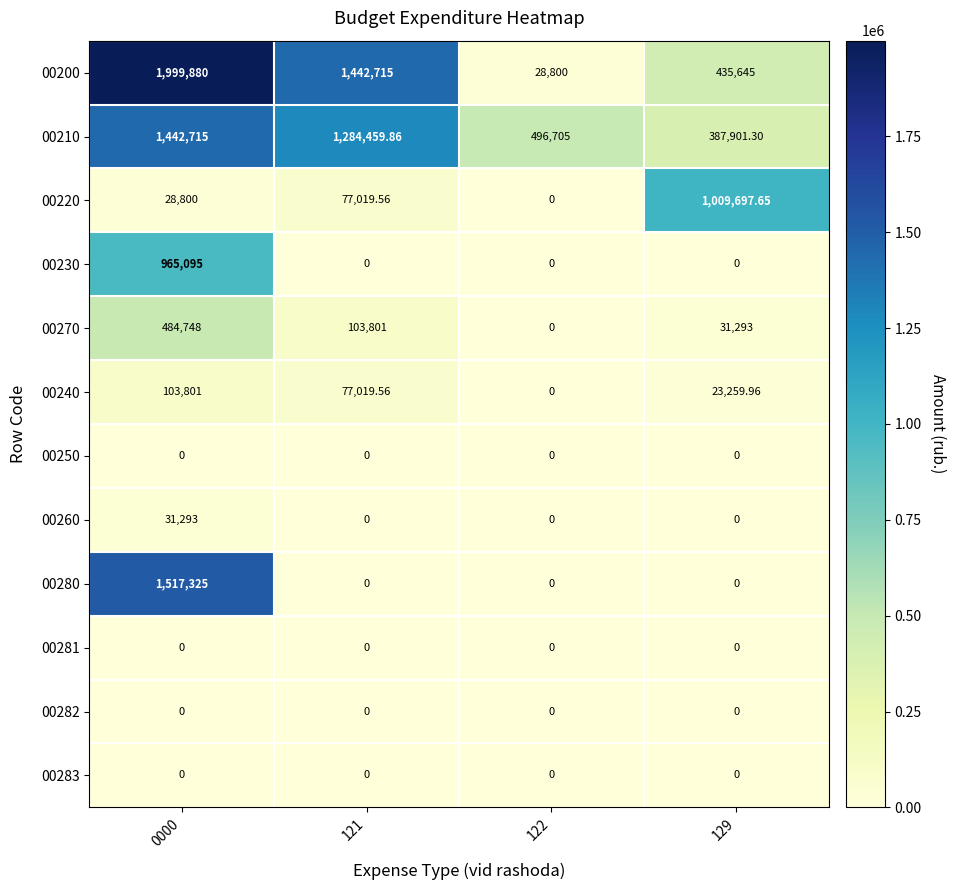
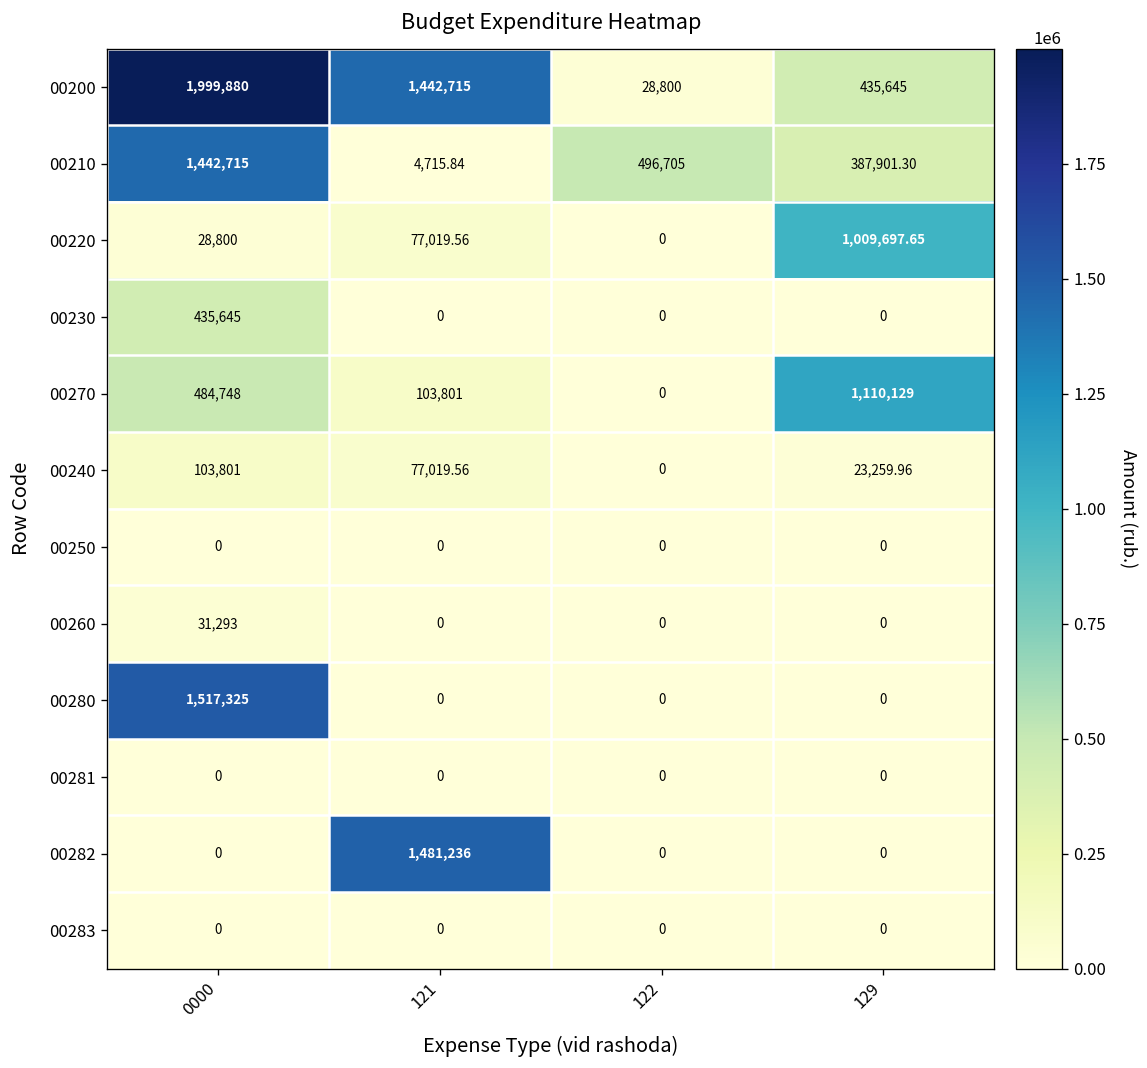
00210, 121: 1,284,459.86 -> 4,715.84
00230, 0000: 965,095 -> 435,645
00270, 129: 31,293 -> 1,110,129
00282, 121: 0 -> 1,481,236
